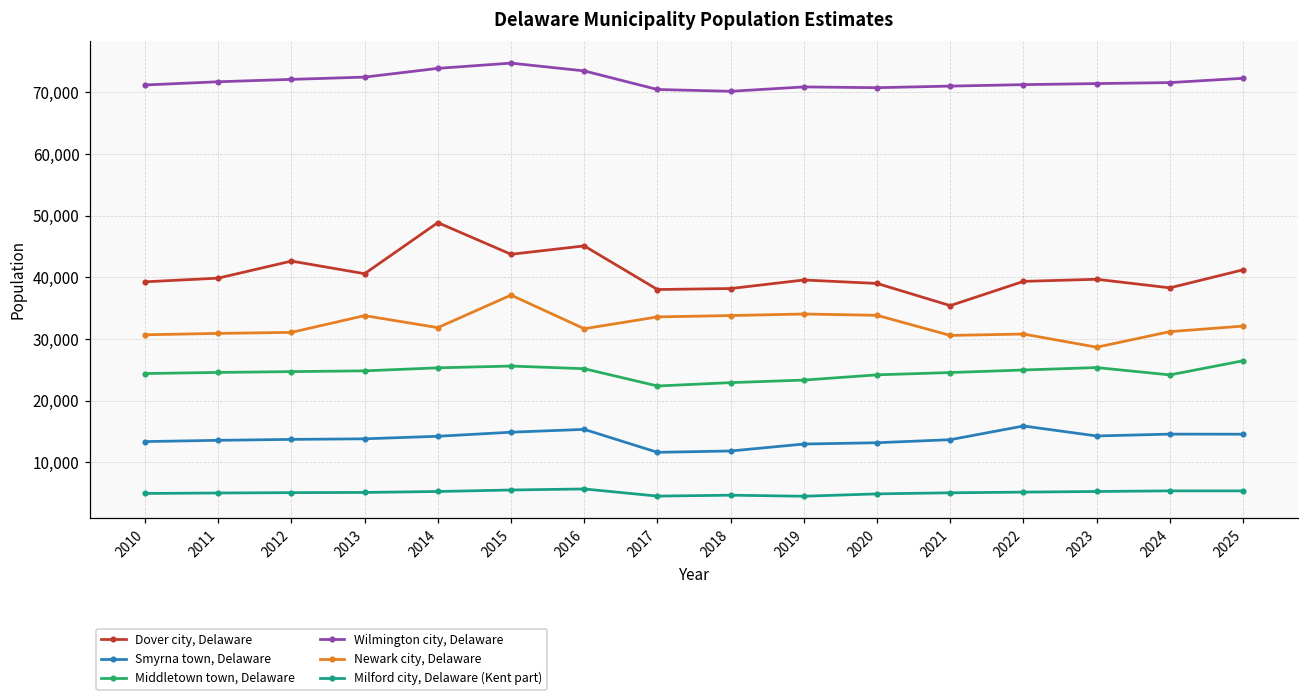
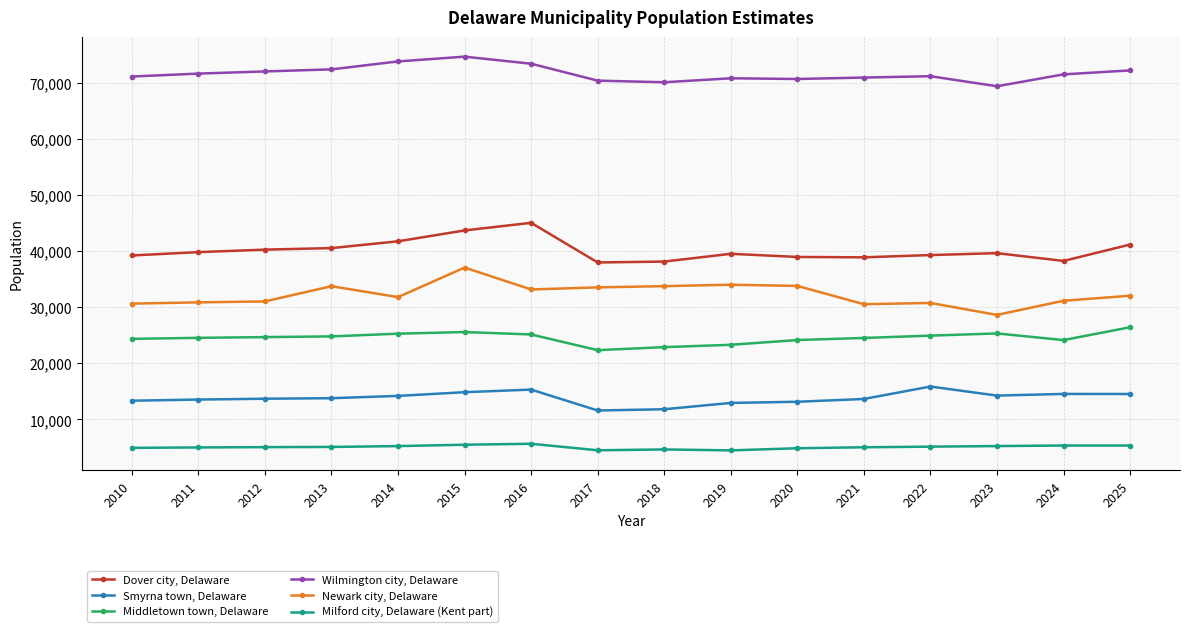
Dover city, Delaware, 2012: 43,000 -> 40,000
Dover city, Delaware, 2014: 49,000 -> 42,000
Newark city, Delaware, 2016: 32,000 -> 33,000
Dover city, Delaware, 2021: 35,000 -> 39,000
Wilmington city, Delaware, 2023: 71,000 -> 69,000
